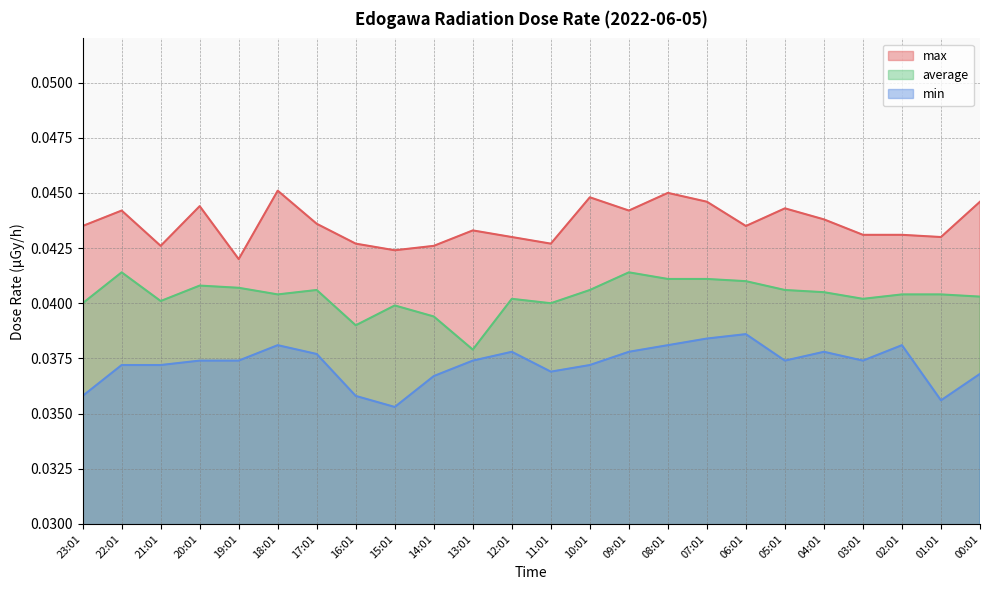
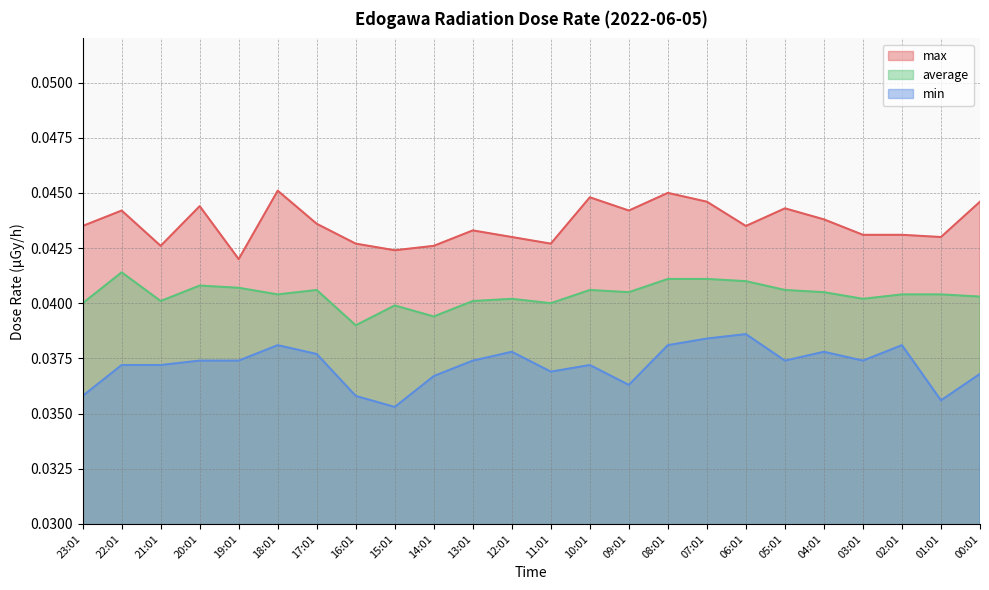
average, 13:01: 0.0379 -> 0.0401
average, 09:01: 0.0414 -> 0.0405
min, 09:01: 0.0378 -> 0.0363
